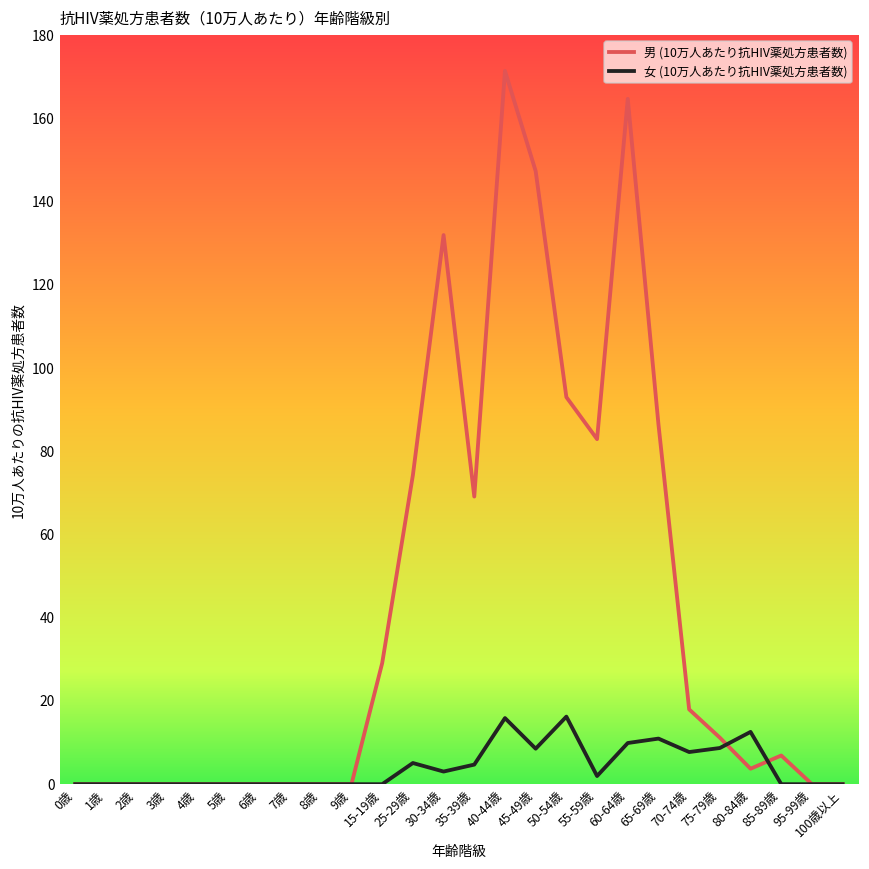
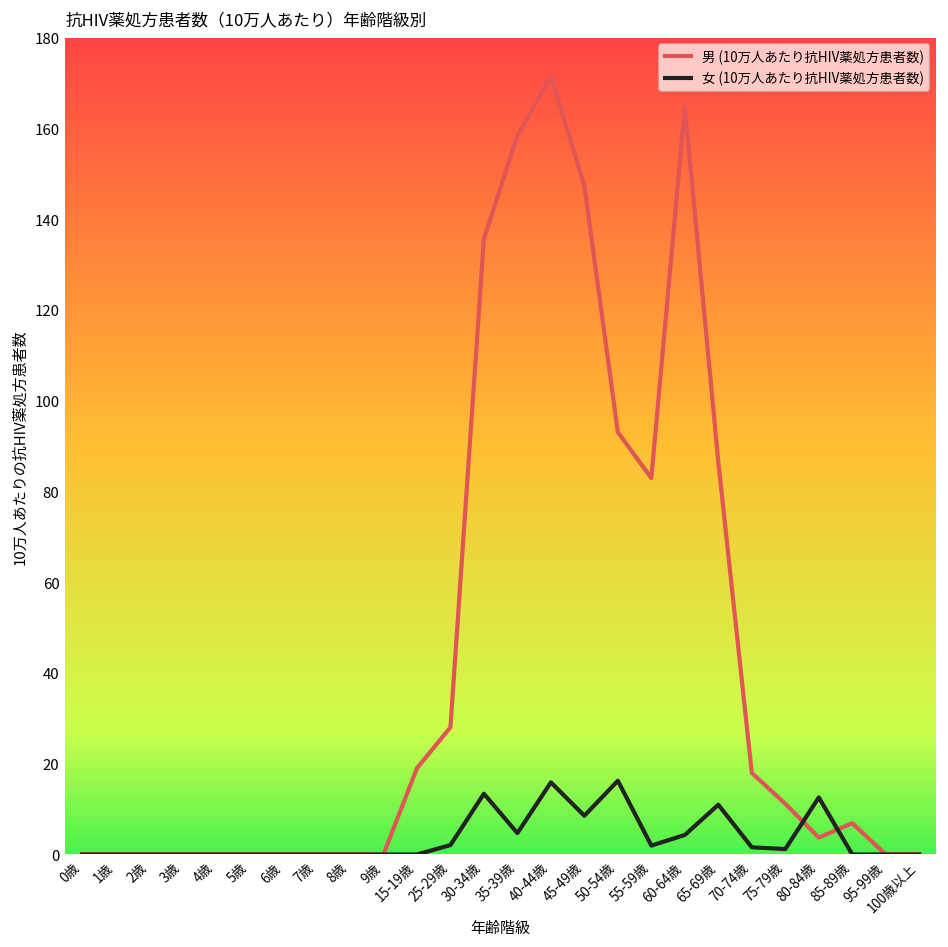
男 (10万人あたり抗HIV薬処方患者数), 15-19歳: 29 -> 19
男 (10万人あたり抗HIV薬処方患者数), 25-29歳: 74 -> 28
女 (10万人あたり抗HIV薬処方患者数), 25-29歳: 5 -> 2
男 (10万人あたり抗HIV薬処方患者数), 30-34歳: 132 -> 136
女 (10万人あたり抗HIV薬処方患者数), 30-34歳: 3 -> 13
男 (10万人あたり抗HIV薬処方患者数), 35-39歳: 69 -> 158
女 (10万人あたり抗HIV薬処方患者数), 60-64歳: 10 -> 4
女 (10万人あたり抗HIV薬処方患者数), 70-74歳: 8 -> 2
女 (10万人あたり抗HIV薬処方患者数), 75-79歳: 9 -> 1
